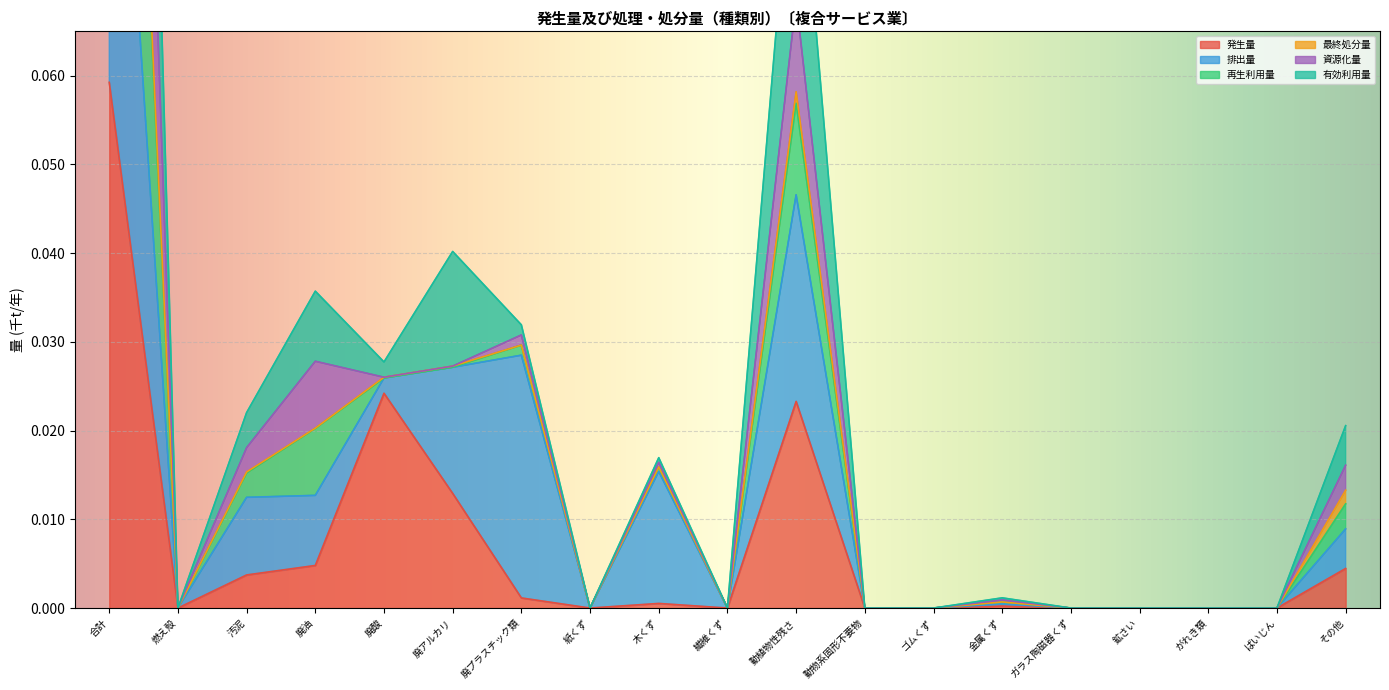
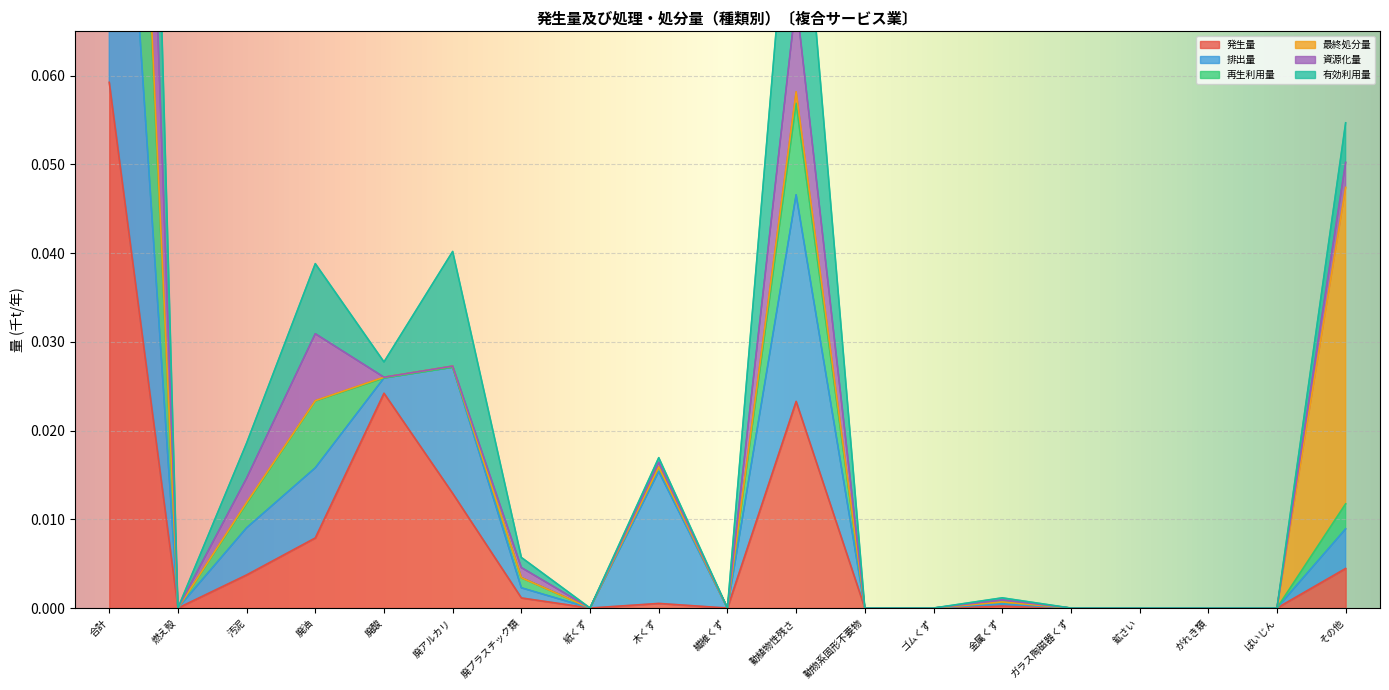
排出量, 汚泥: 0.009 -> 0.005
発生量, 廃油: 0.005 -> 0.008
排出量, 廃プラスチック類: 0.027 -> 0.001
最終処分量, その他: 0.002 -> 0.036
